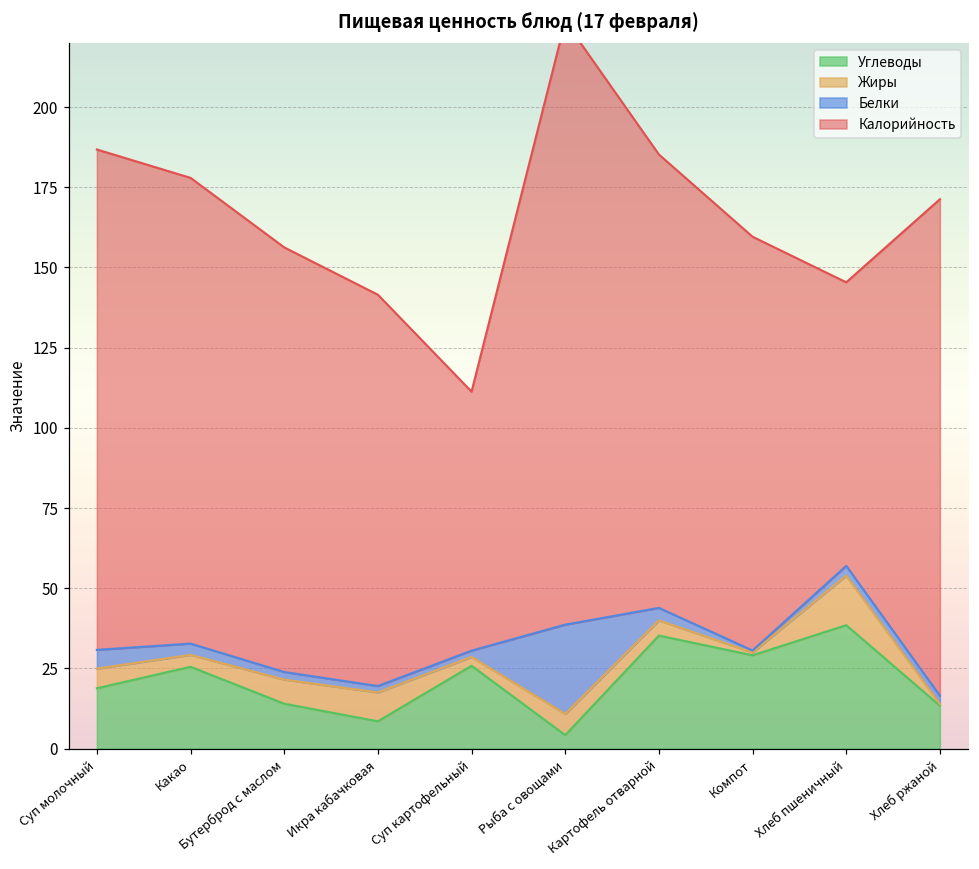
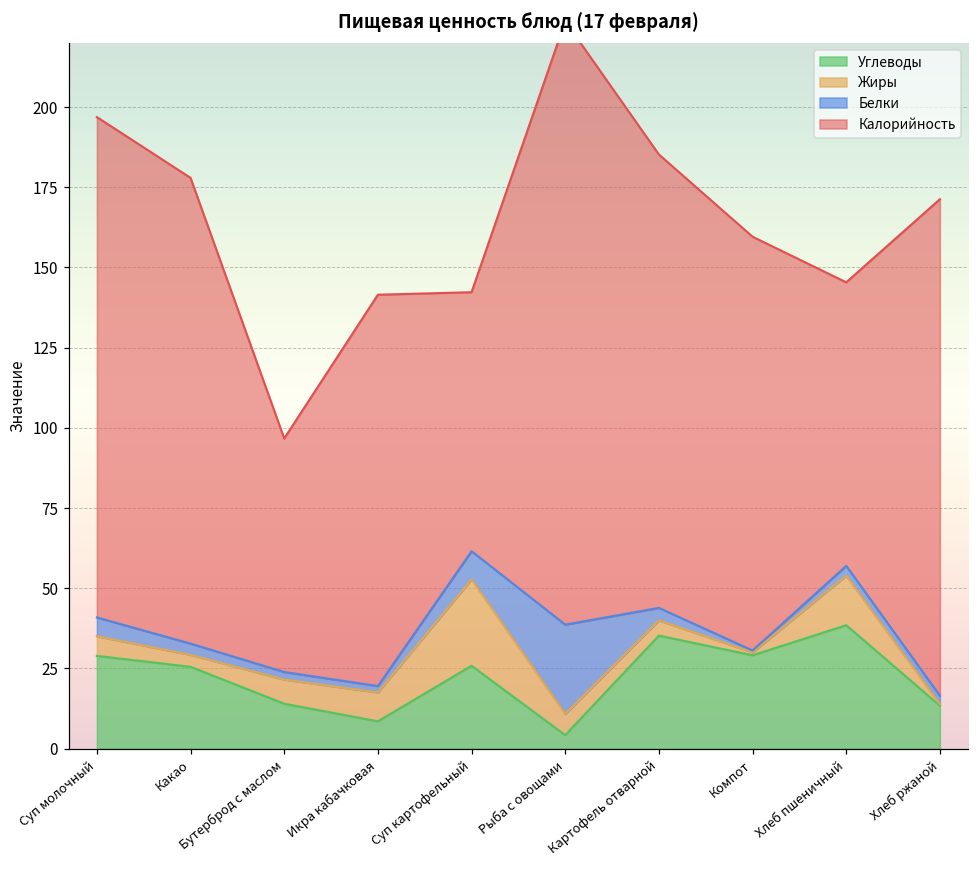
Углеводы, Суп молочный: 19 -> 29
Калорийность, Бутерброд с маслом: 132 -> 73
Жиры, Суп картофельный: 3 -> 27
Белки, Суп картофельный: 2 -> 9
